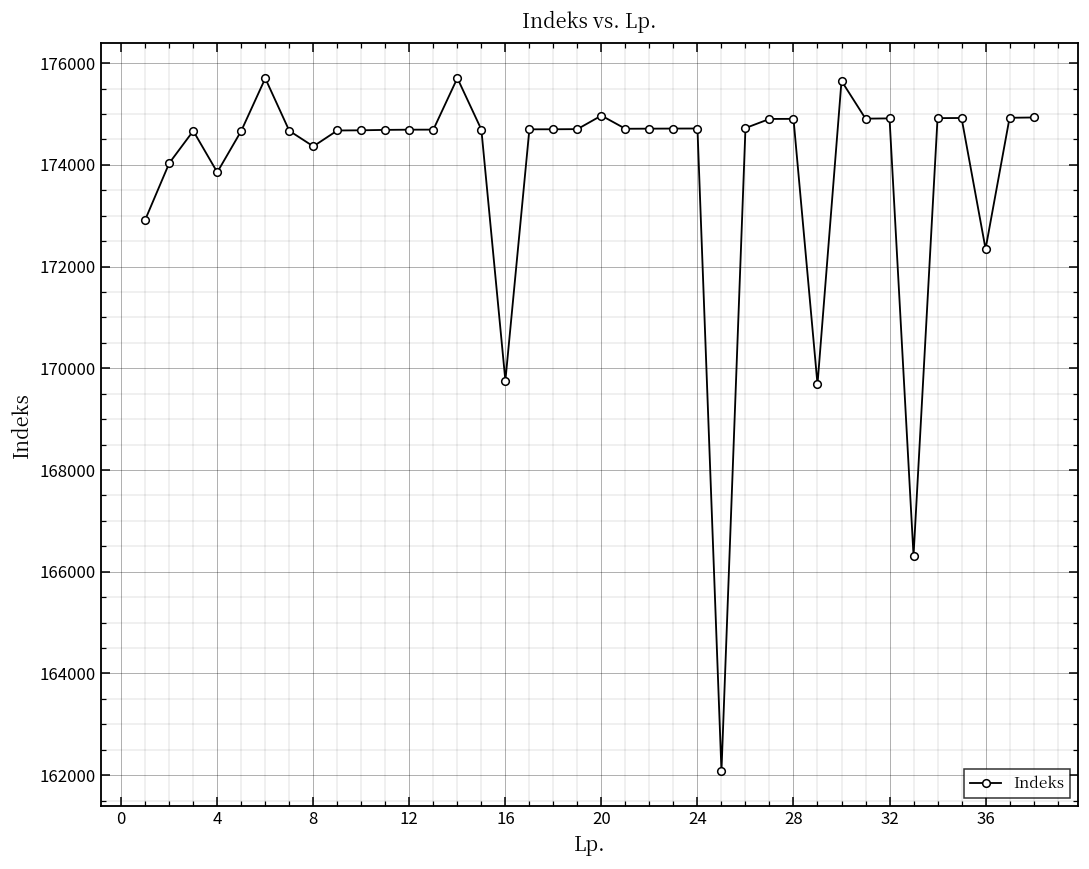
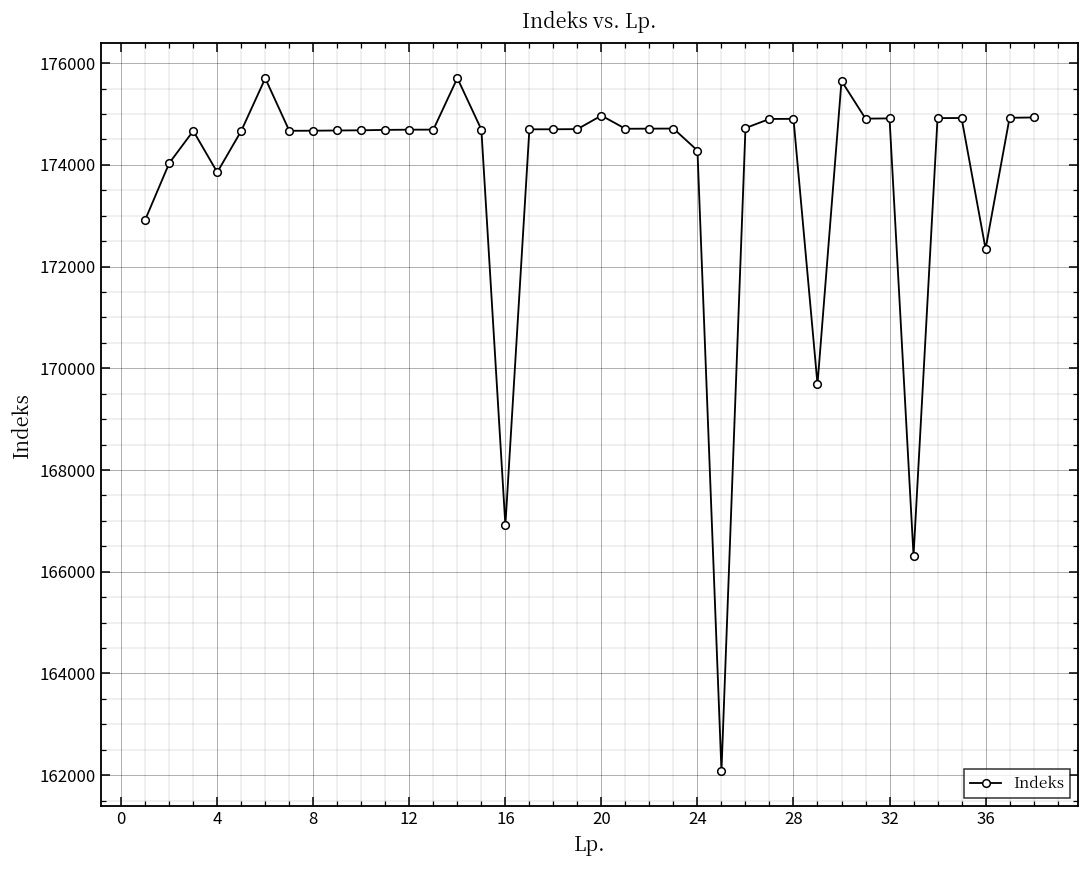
8: 174400 -> 174700
16: 169800 -> 166900
24: 174700 -> 174300
